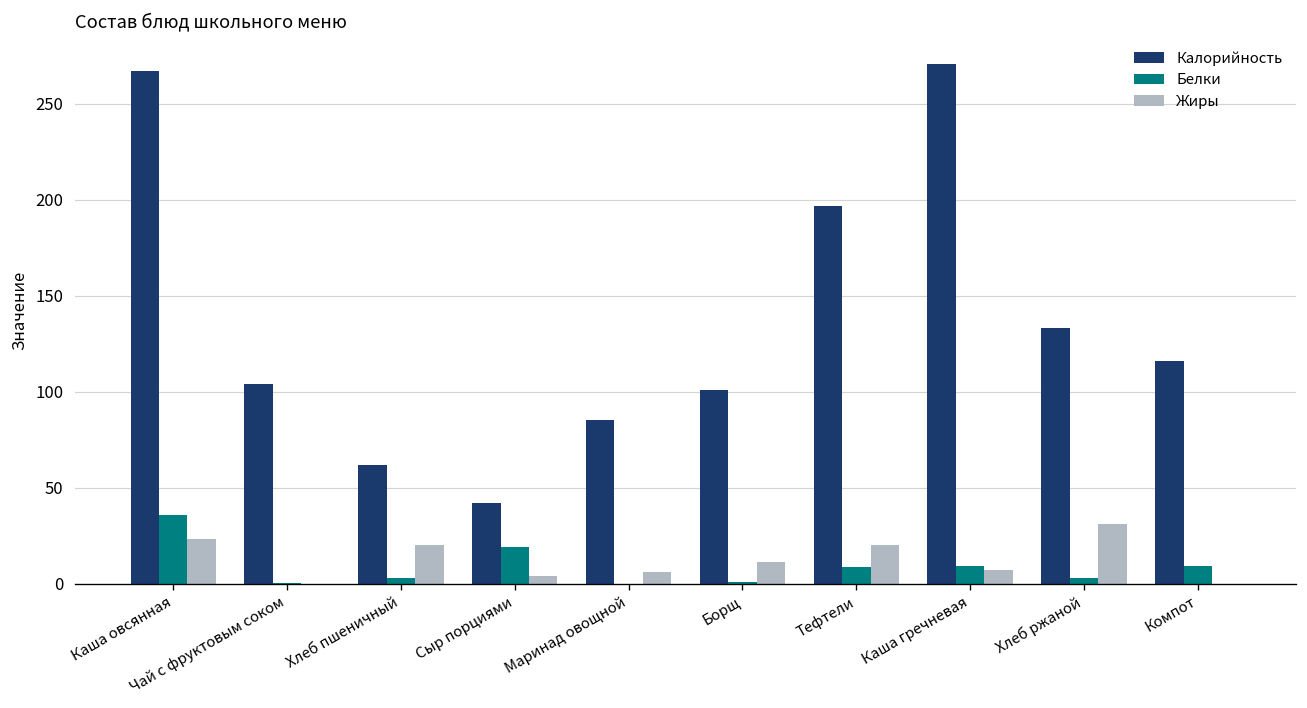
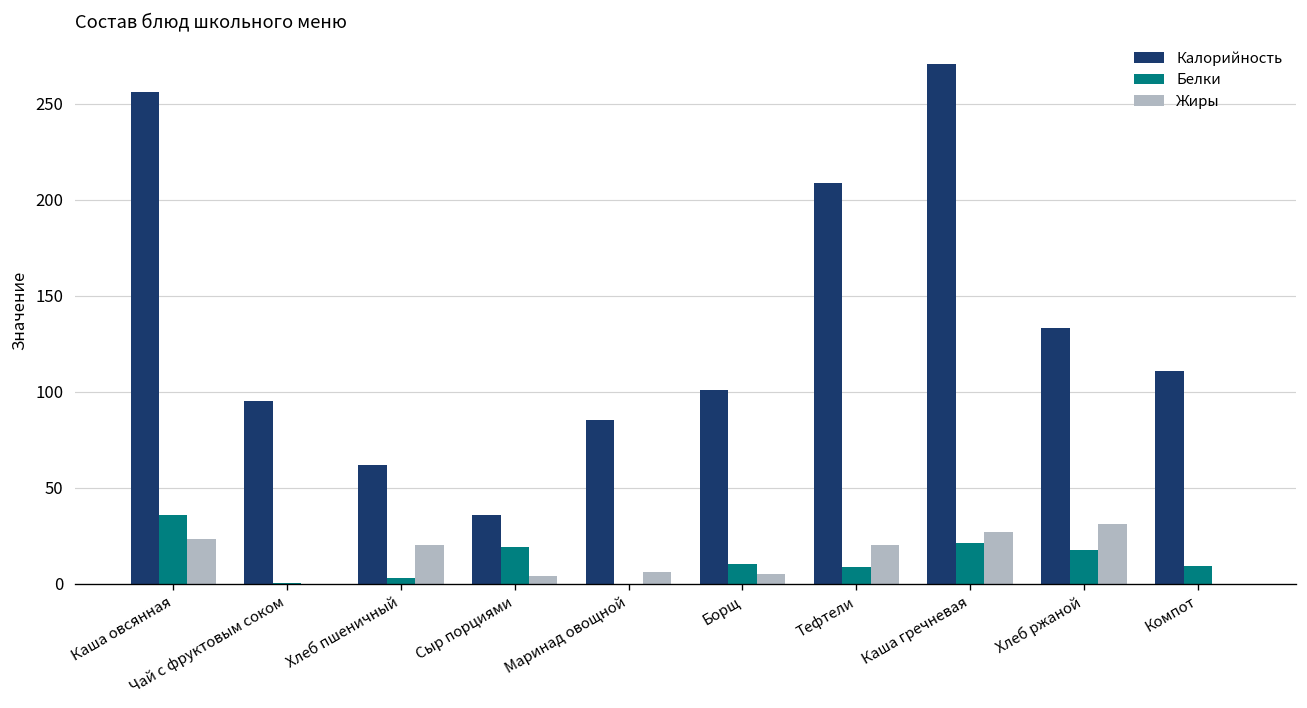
Калорийность, Каша овсянная: 267 -> 256
Калорийность, Чай с фруктовым соком: 104 -> 95
Калорийность, Сыр порциями: 42 -> 36
Белки, Борщ: 1 -> 10
Жиры, Борщ: 11 -> 5
Калорийность, Тефтели: 197 -> 209
Белки, Каша гречневая: 9 -> 21
Жиры, Каша гречневая: 7 -> 27
Белки, Хлеб ржаной: 3 -> 18
Калорийность, Компот: 116 -> 111
